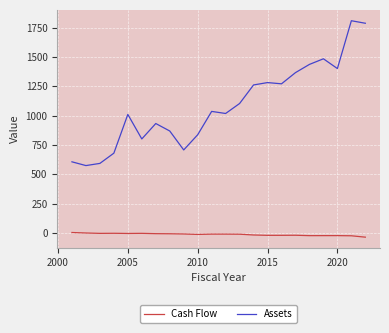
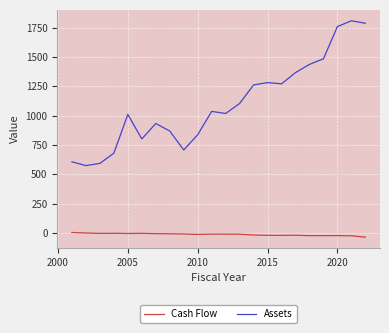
Assets, 2020: 1400 -> 1760
